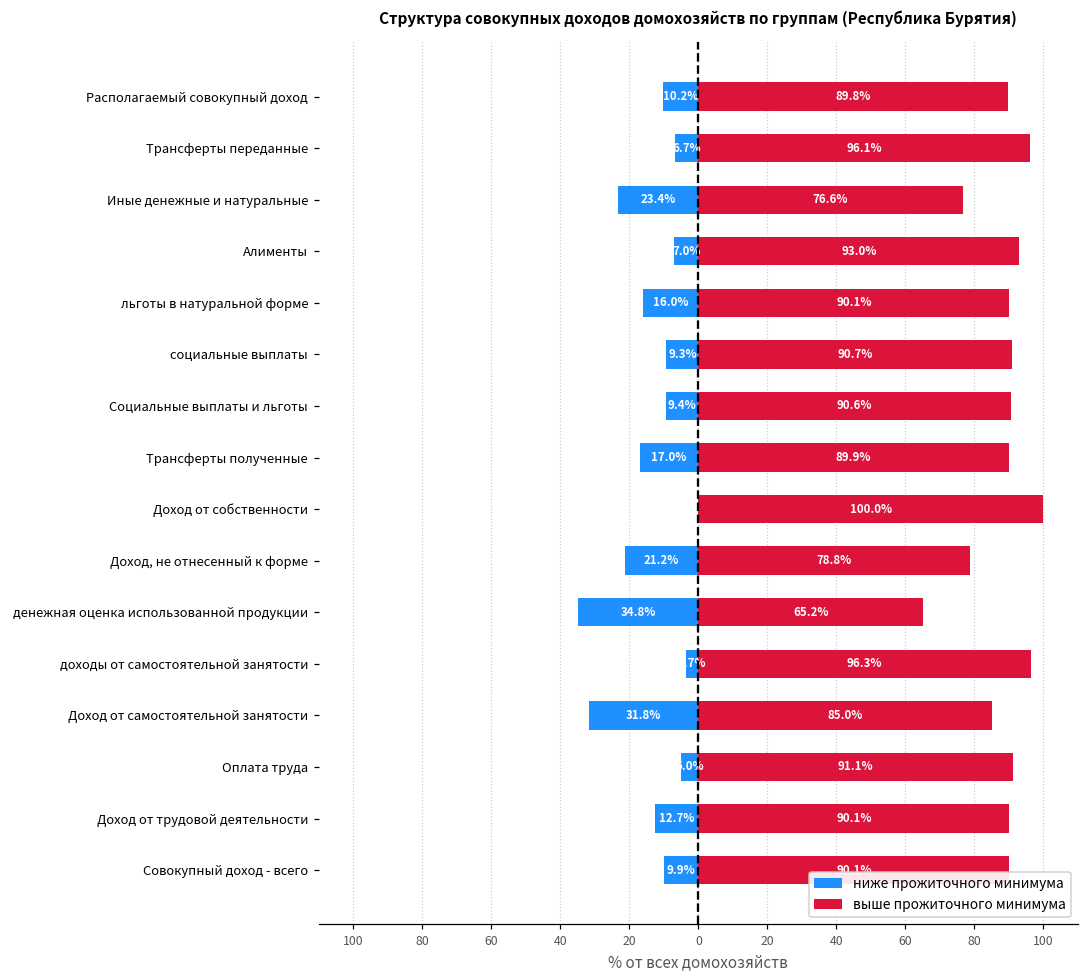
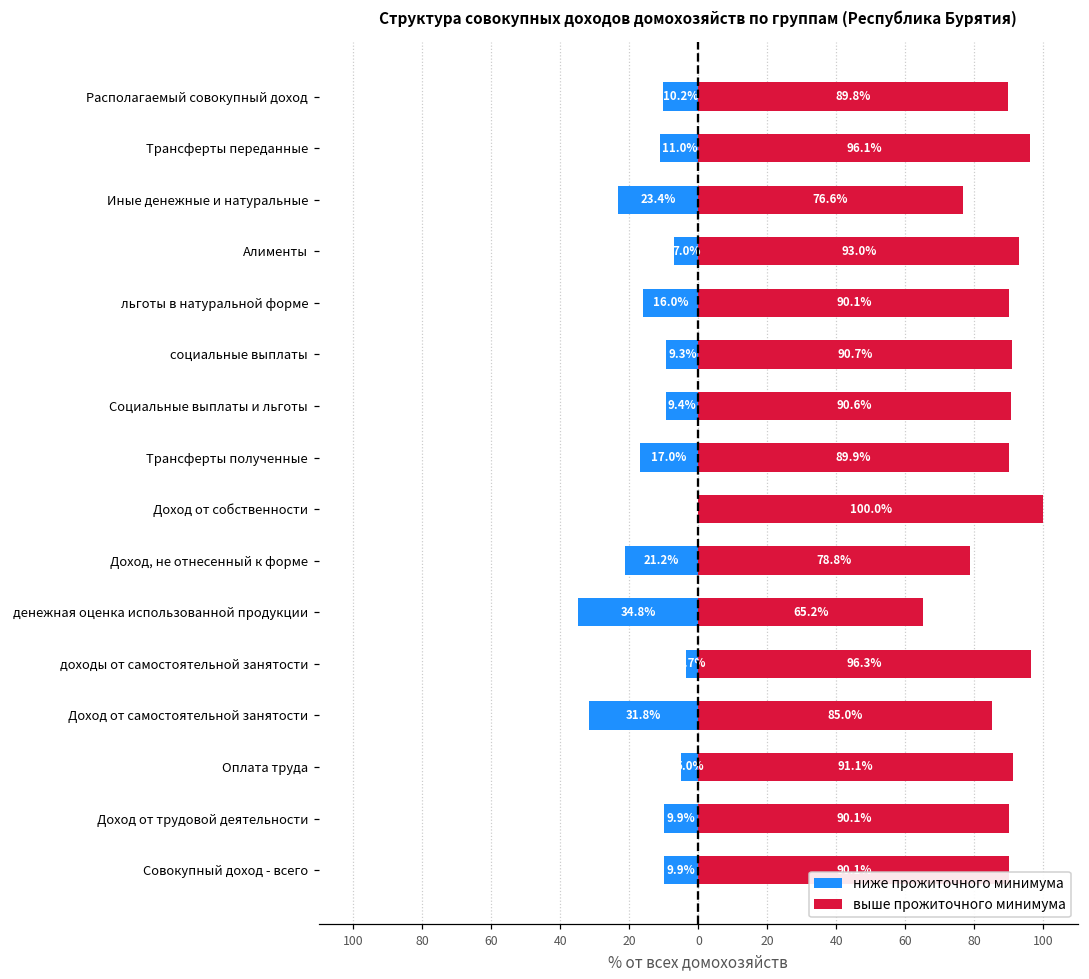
ниже прожиточного минимума, Трансферты переданные: 6.7% -> 11.0%
ниже прожиточного минимума, Доход от трудовой деятельности: 12.7% -> 9.9%
